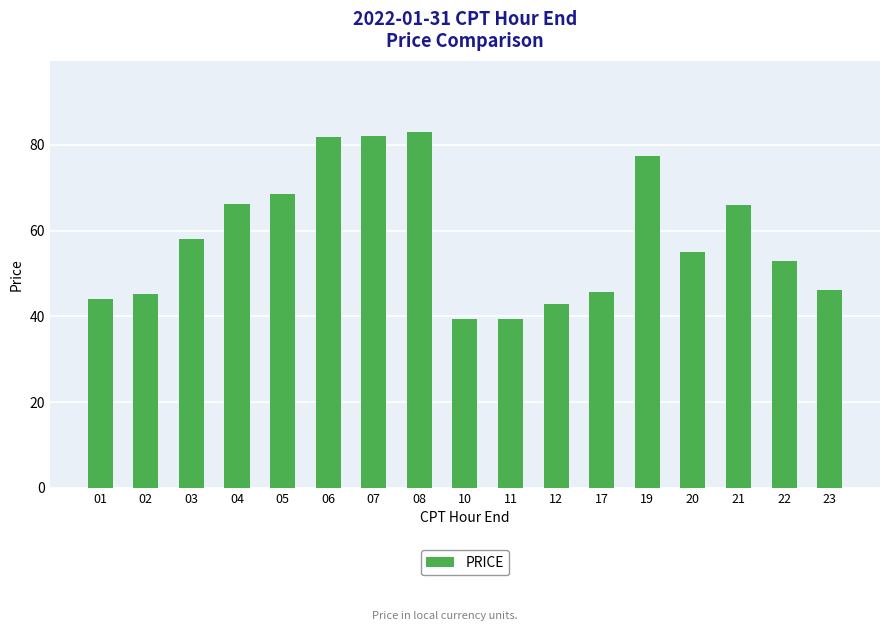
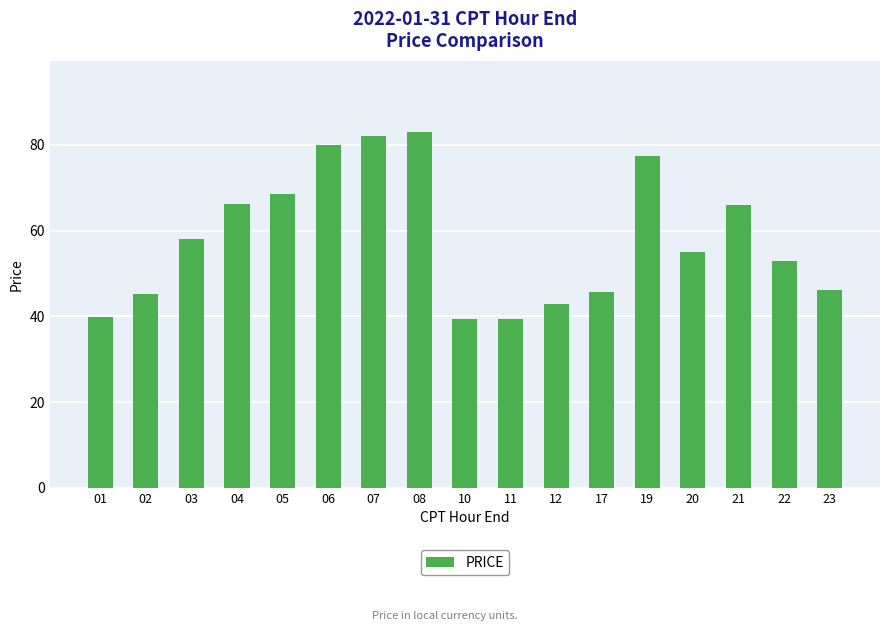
01: 44 -> 40
06: 82 -> 80
